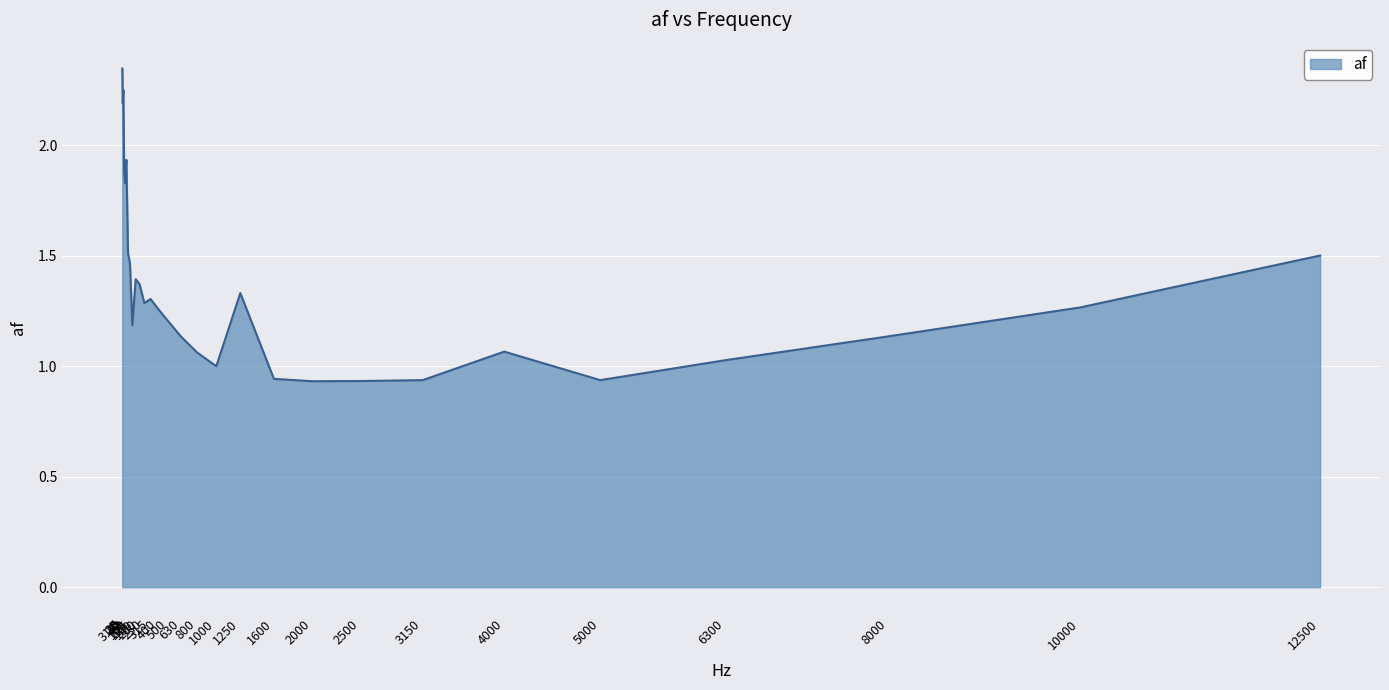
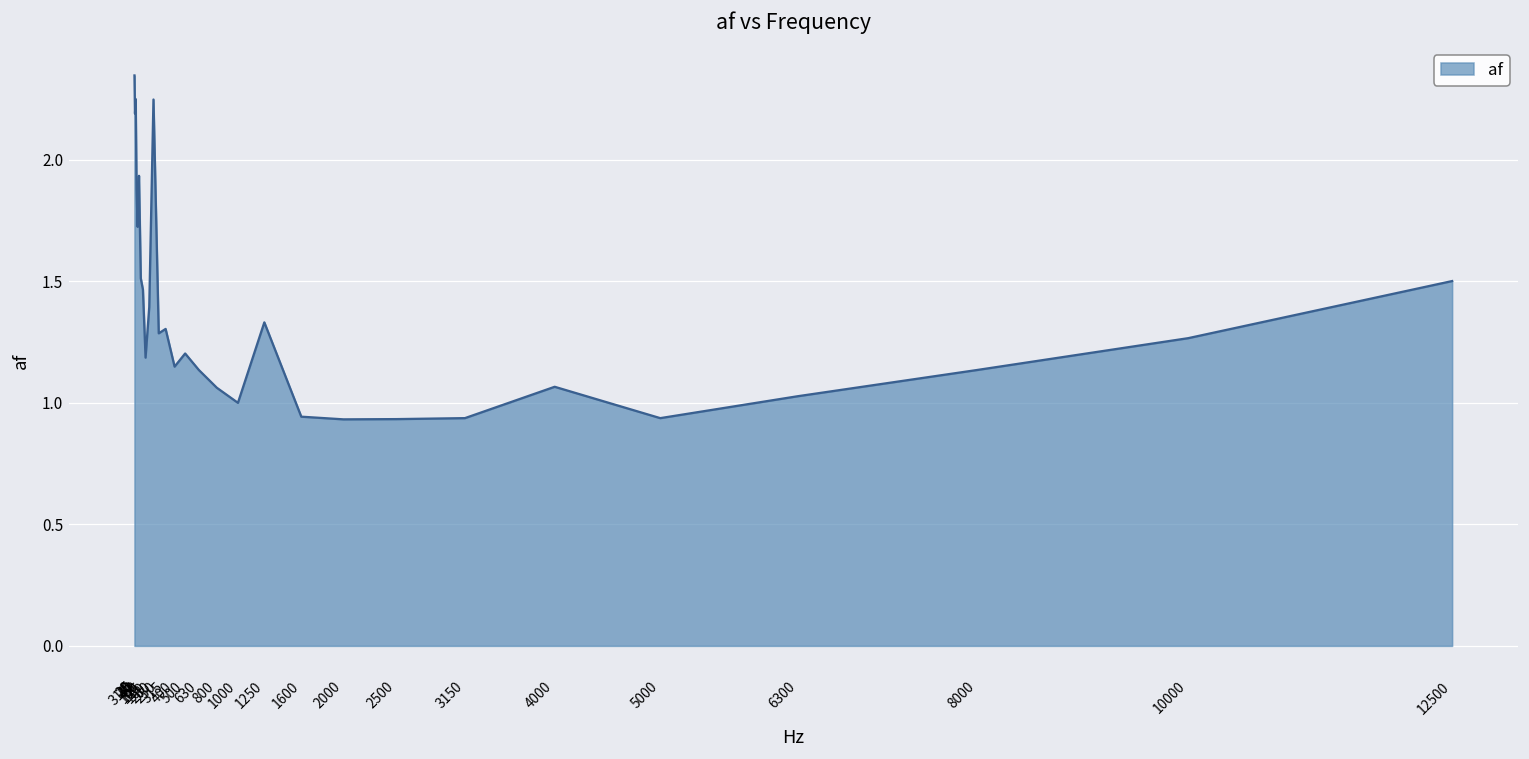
50: 1.83 -> 1.72
200: 1.37 -> 2.25
400: 1.26 -> 1.15
